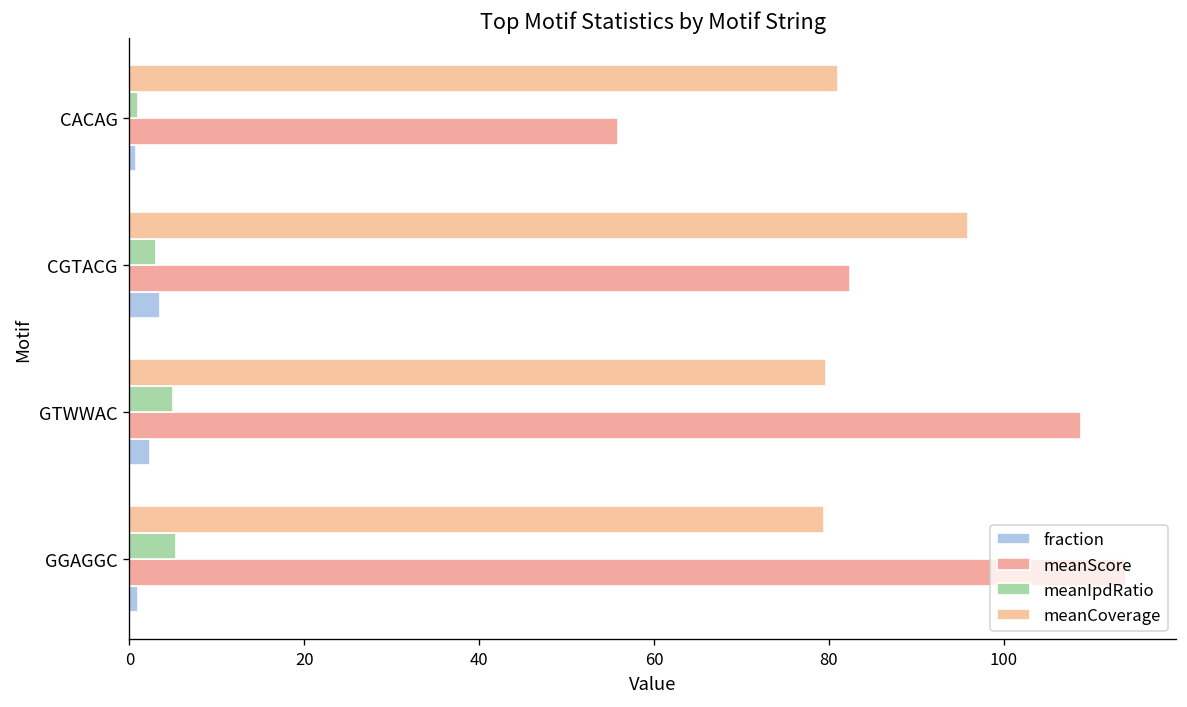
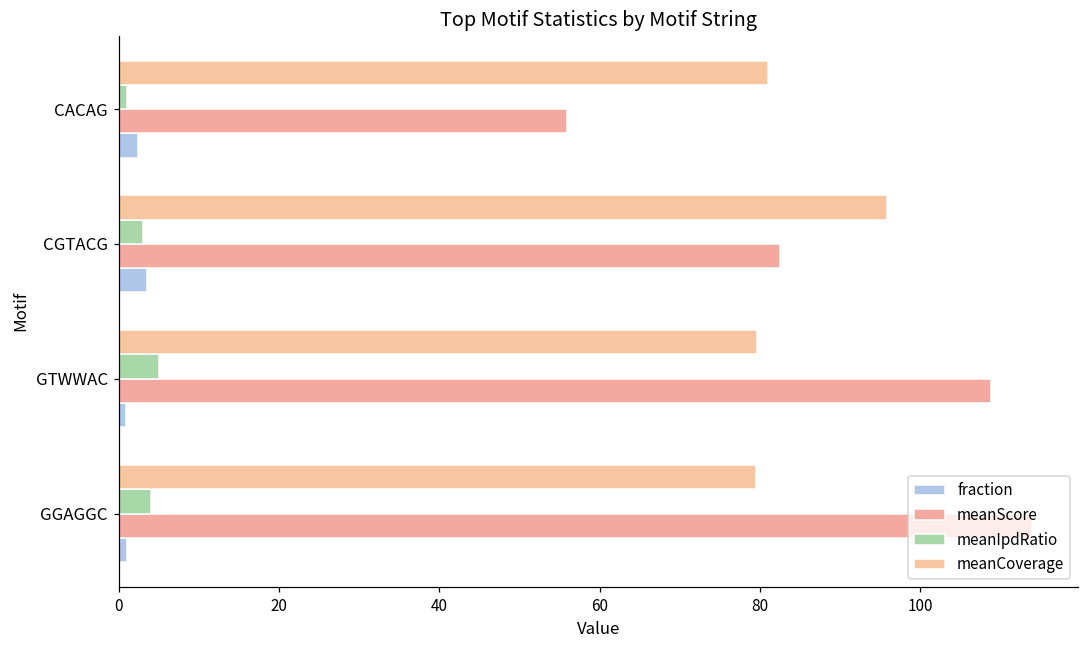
fraction, CACAG: 1 -> 2
fraction, GTWWAC: 2 -> 1
meanIpdRatio, GGAGGC: 5 -> 4
